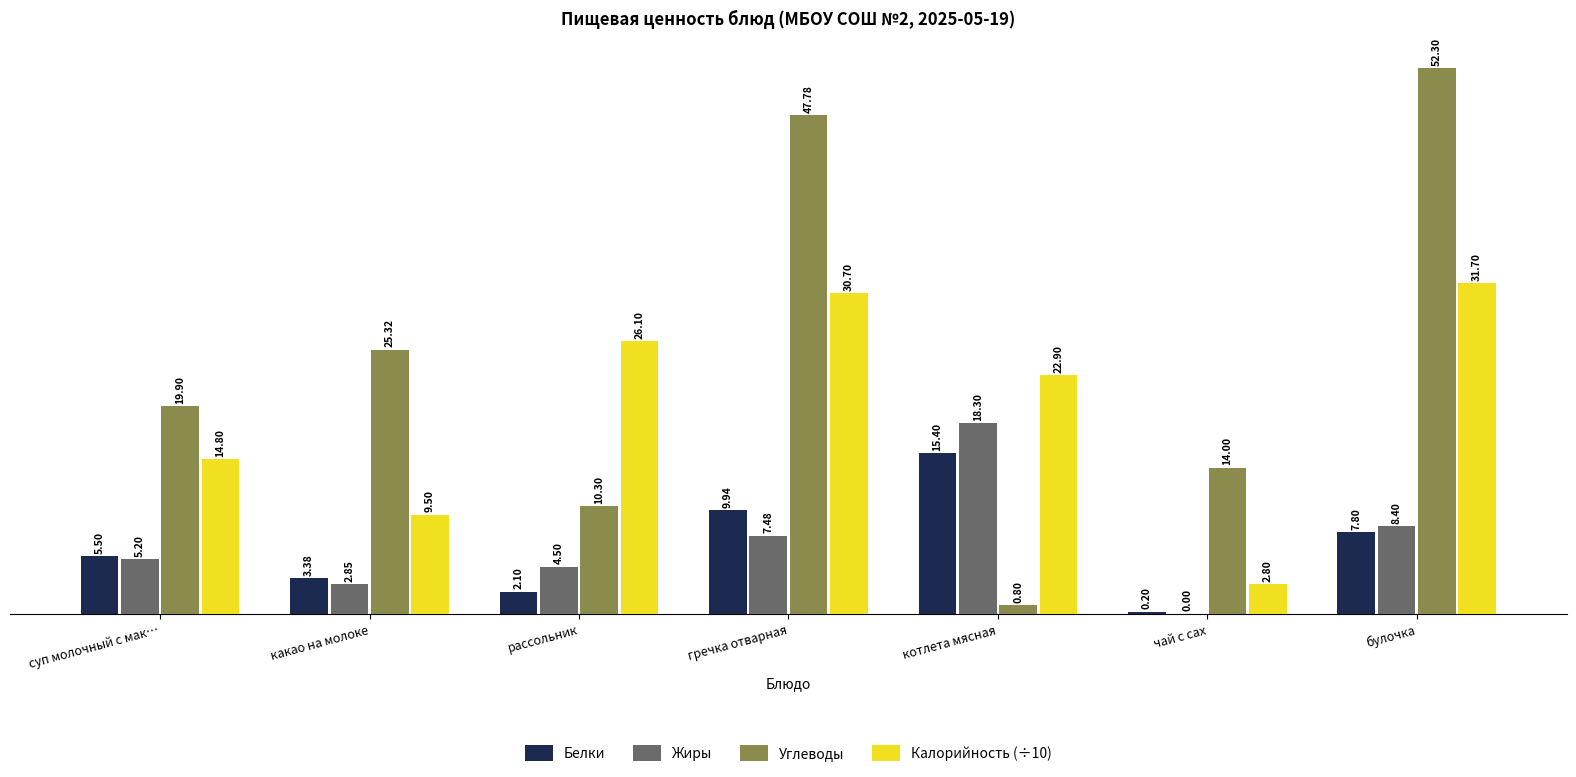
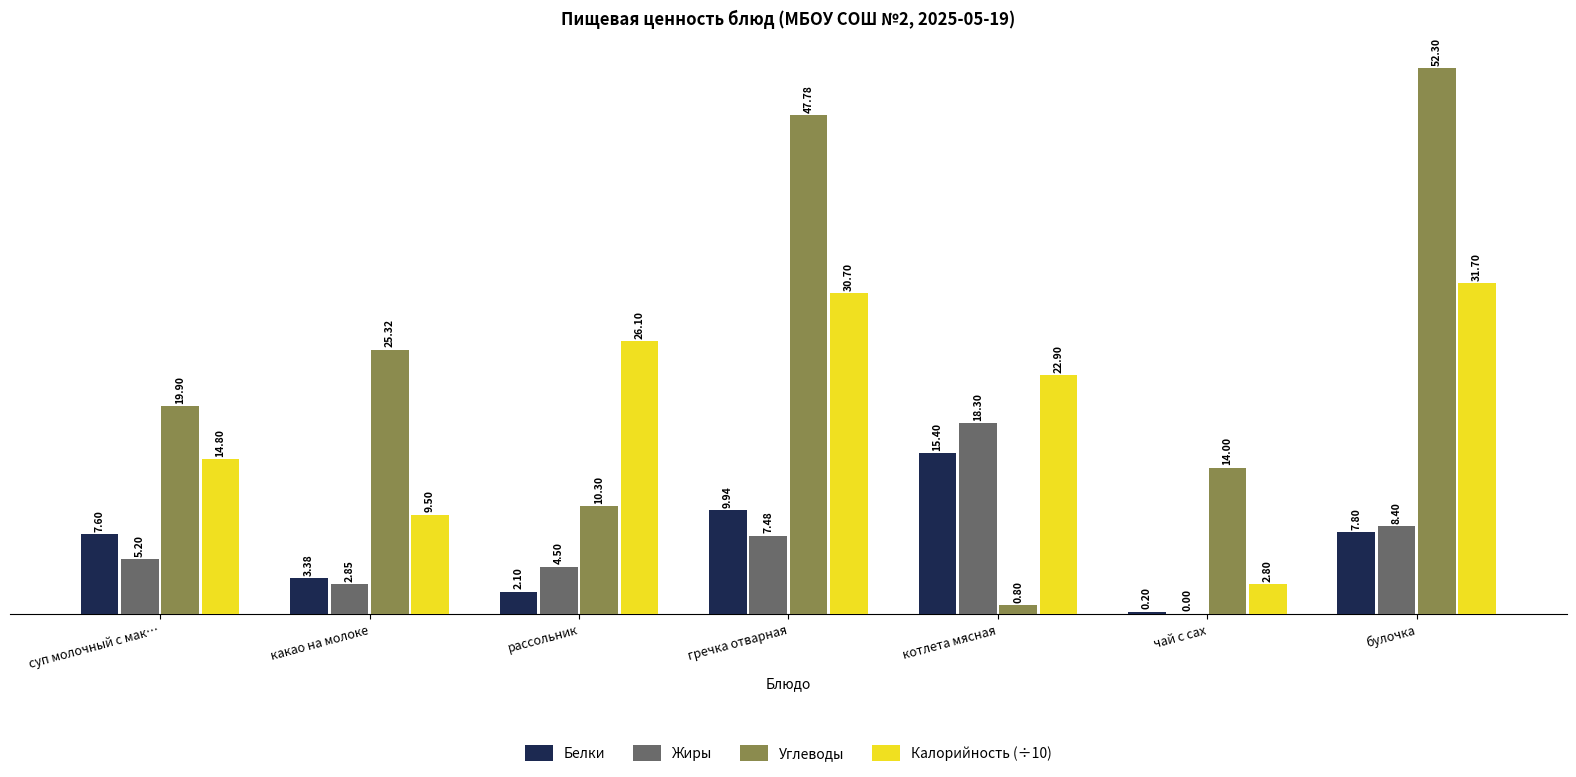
Белки, суп молочный с мак…: 5.50 -> 7.60
